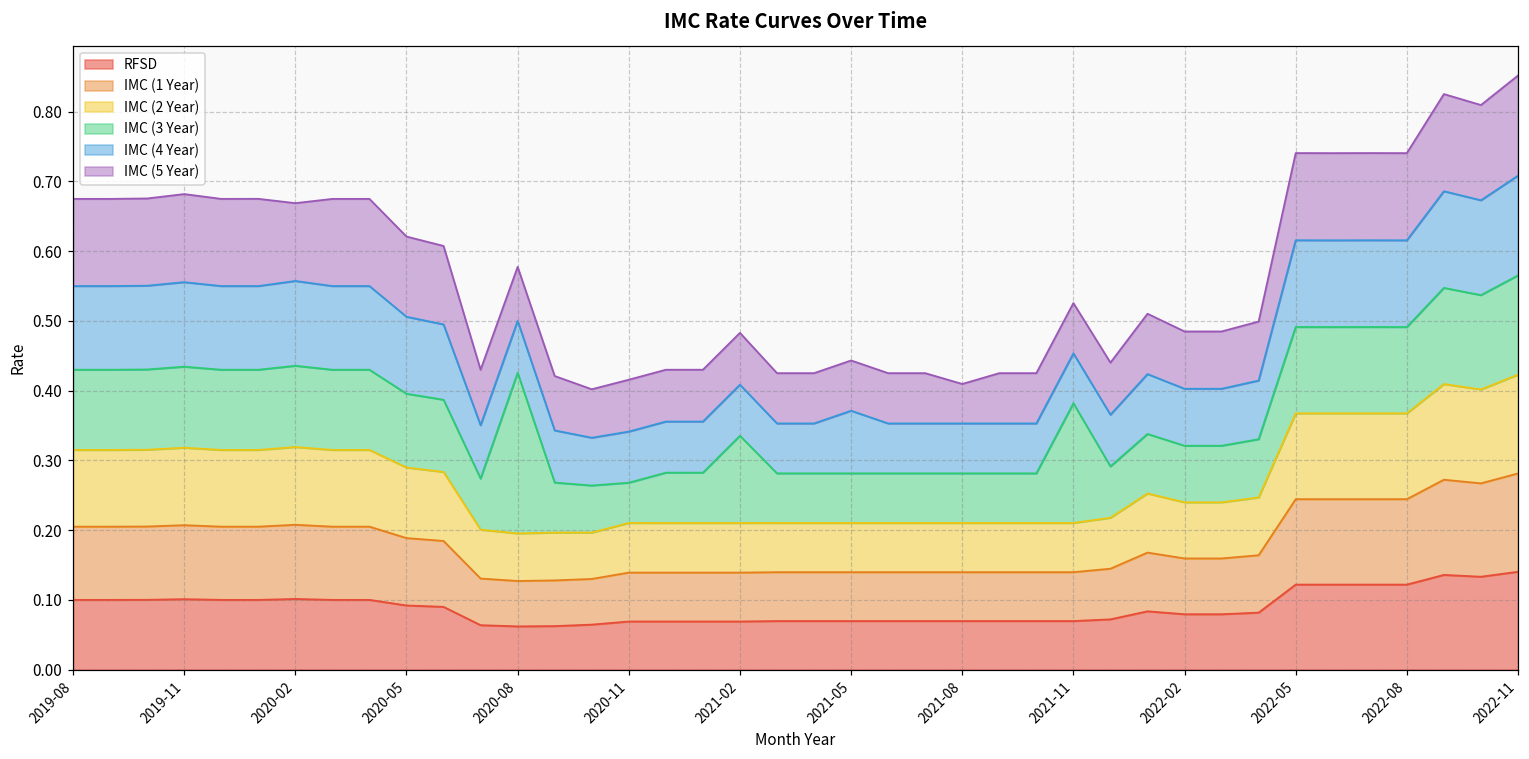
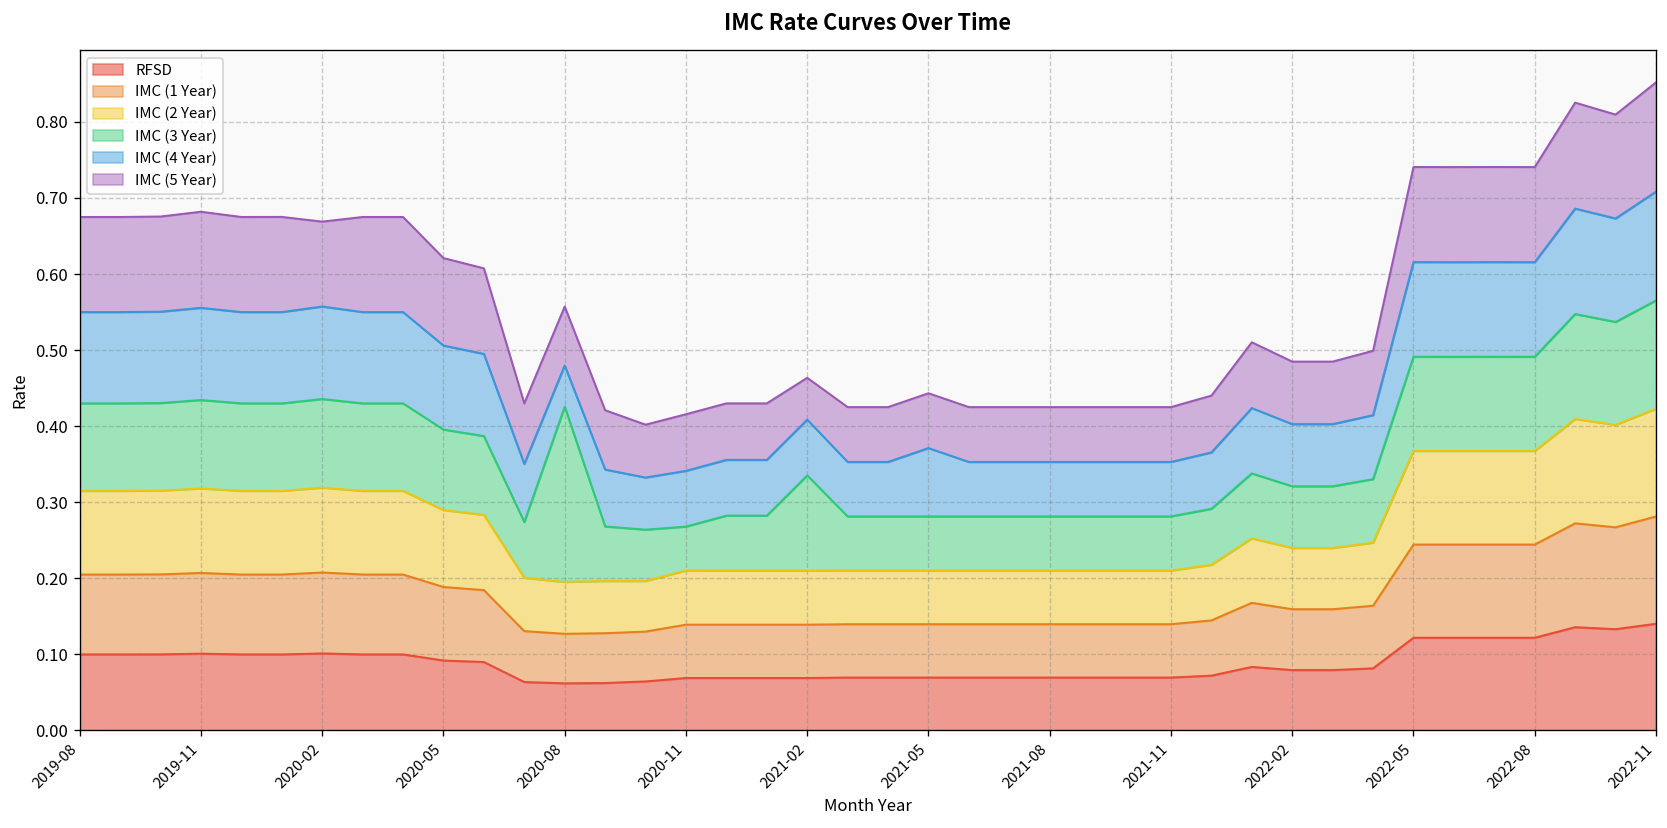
IMC (4 Year), 2020-08: 0.07 -> 0.05
IMC (5 Year), 2021-02: 0.07 -> 0.05
IMC (5 Year), 2021-08: 0.06 -> 0.07
IMC (3 Year), 2021-11: 0.17 -> 0.07
